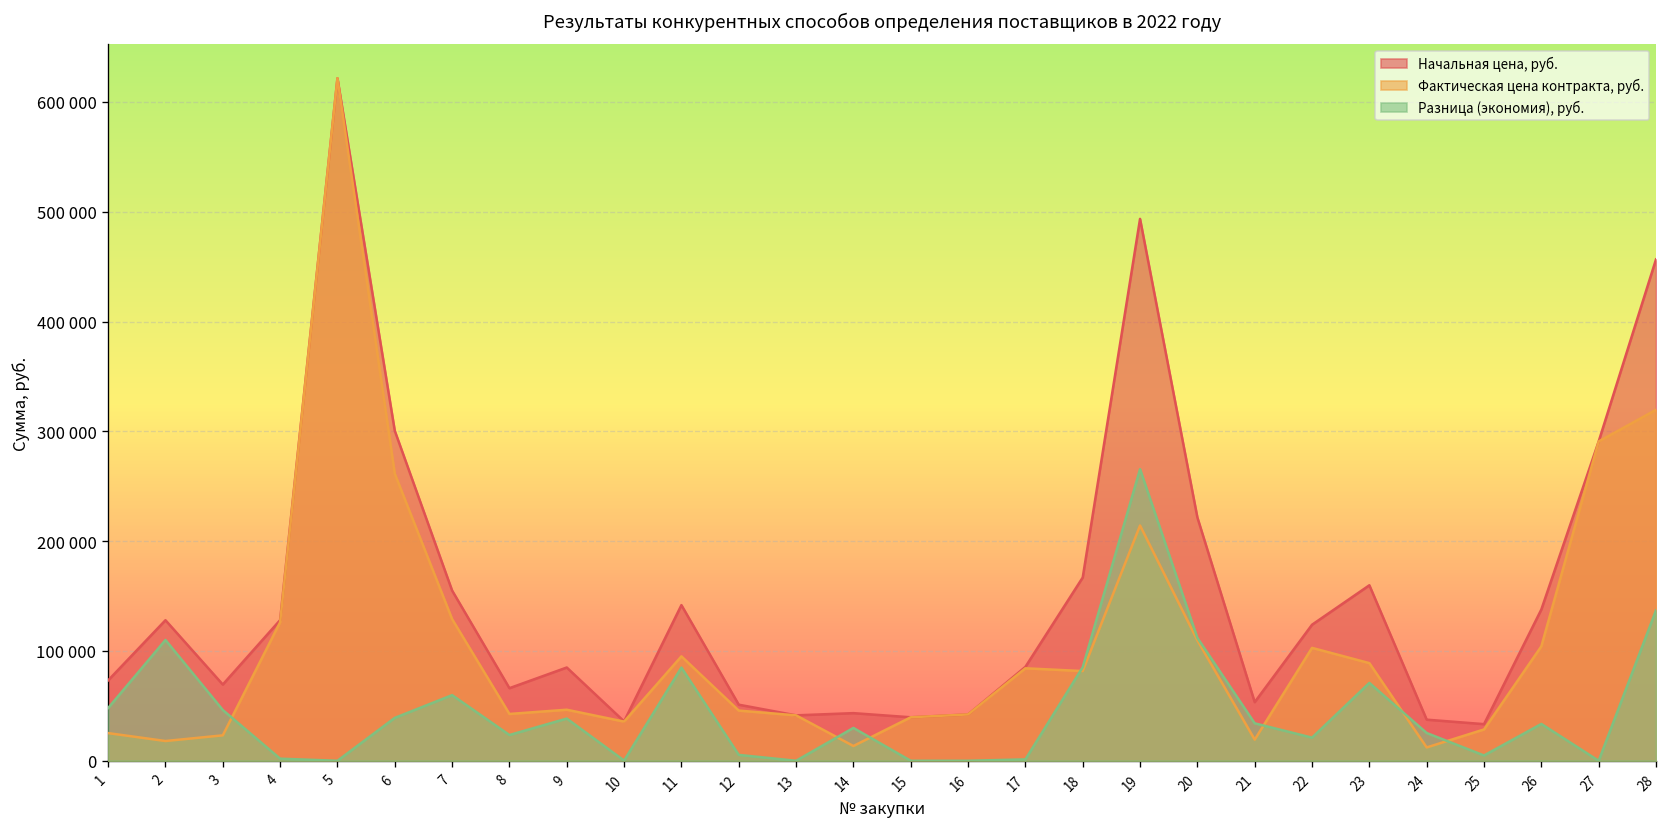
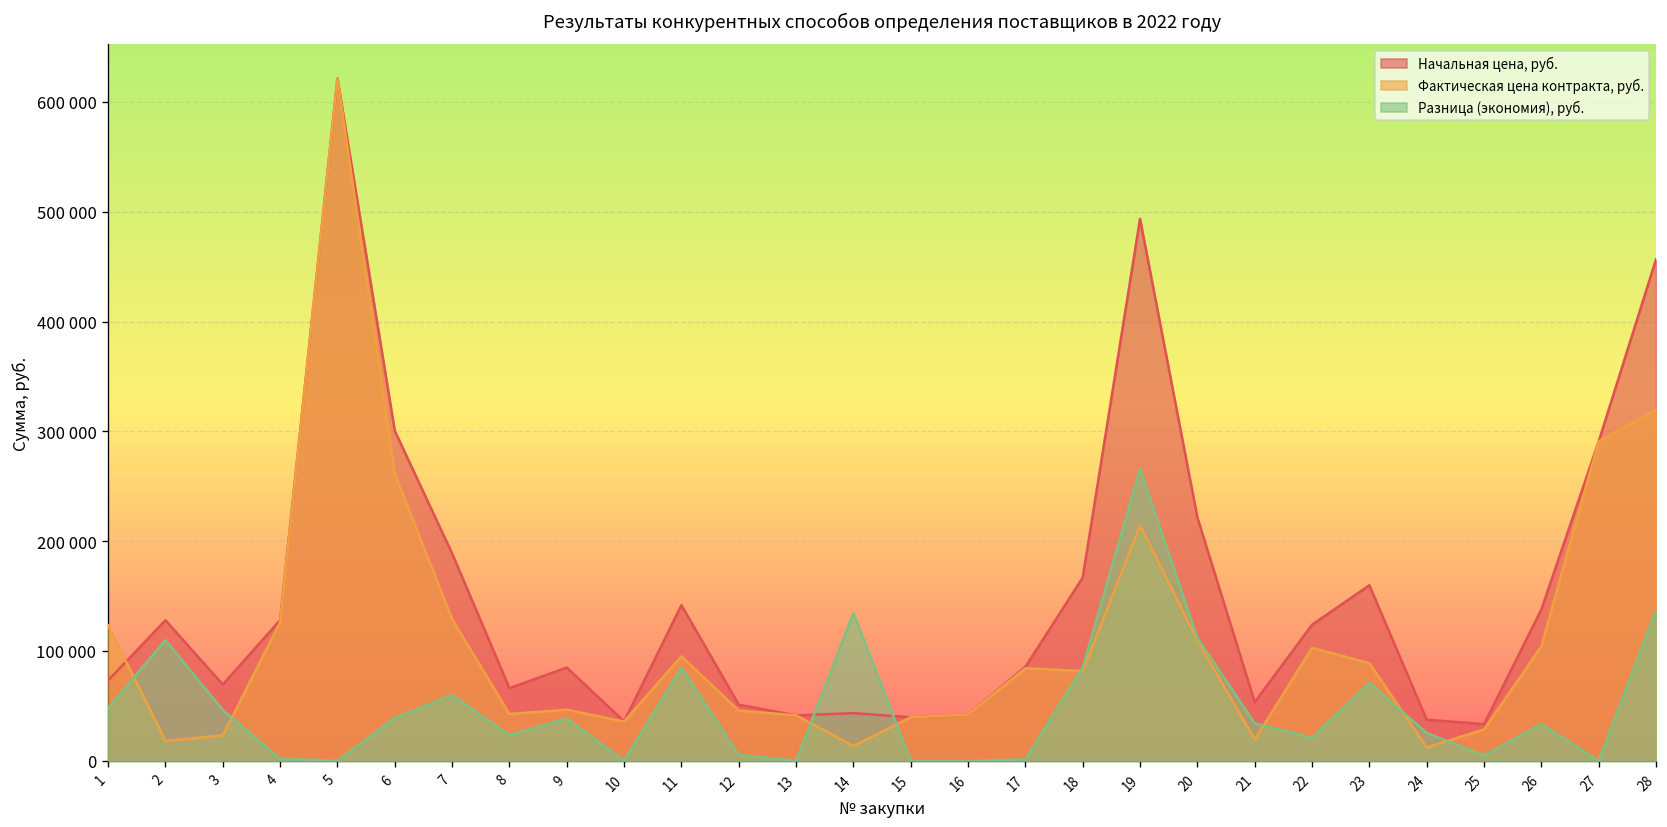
Фактическая цена контракта, руб., 1: 30000 -> 120000
Начальная цена, руб., 7: 160000 -> 190000
Разница (экономия), руб., 14: 30000 -> 130000
